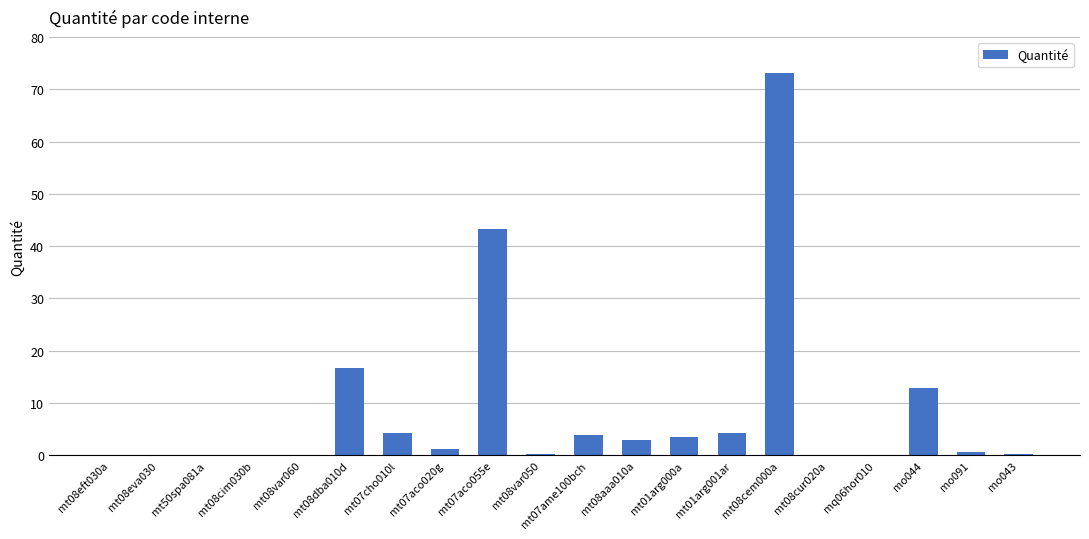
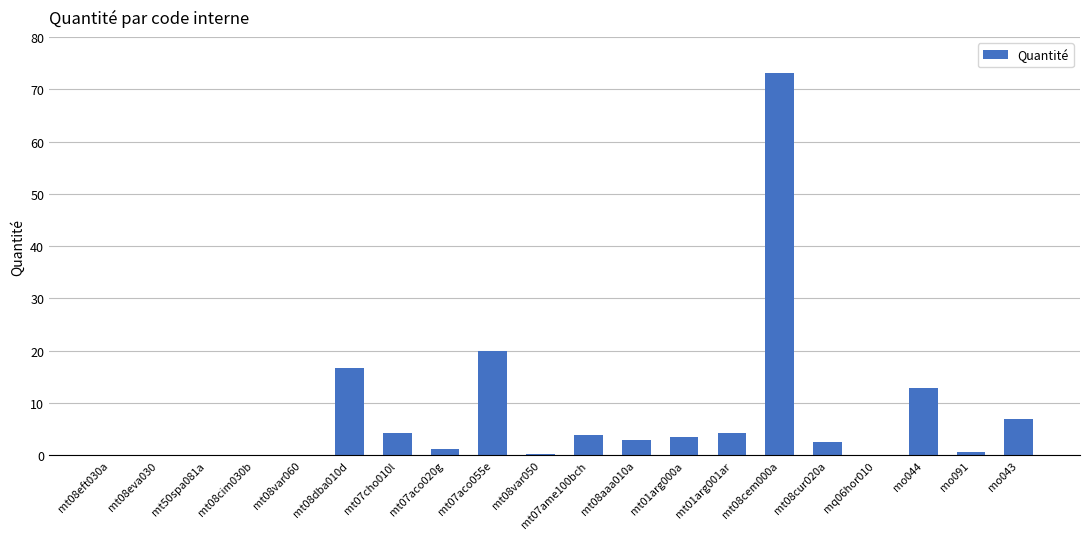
mt07aco055e: 43 -> 20
mt08cur020a: 0 -> 3
mo043: 0 -> 7
